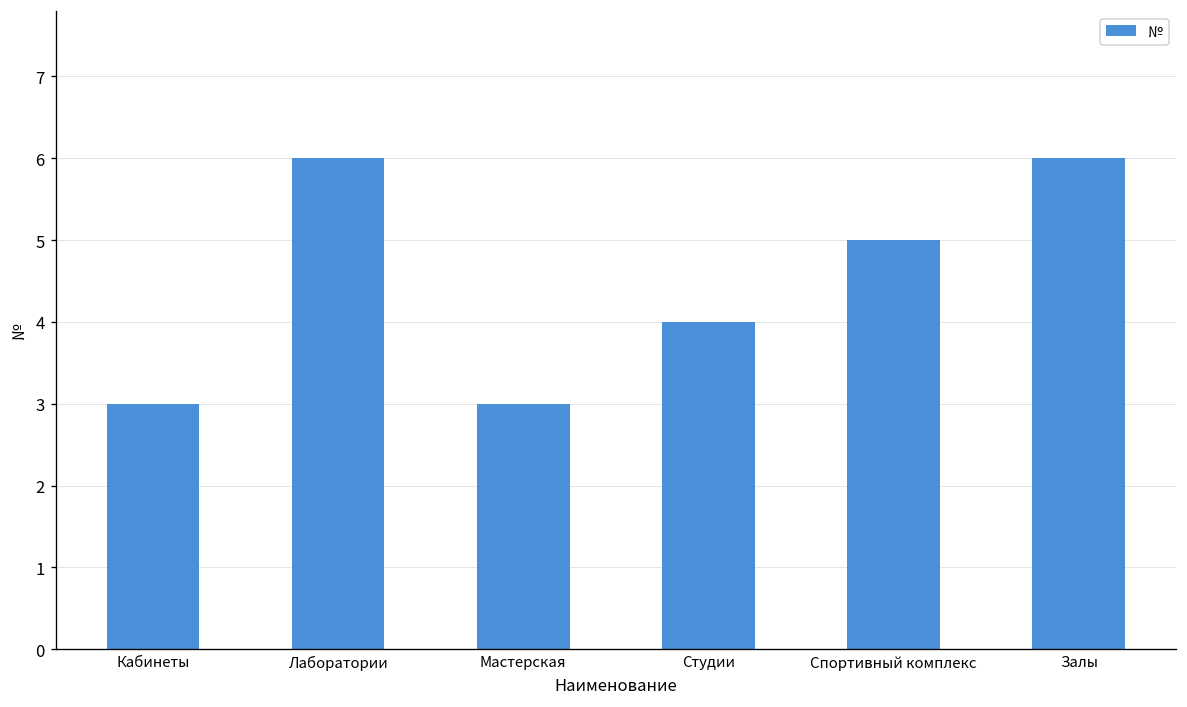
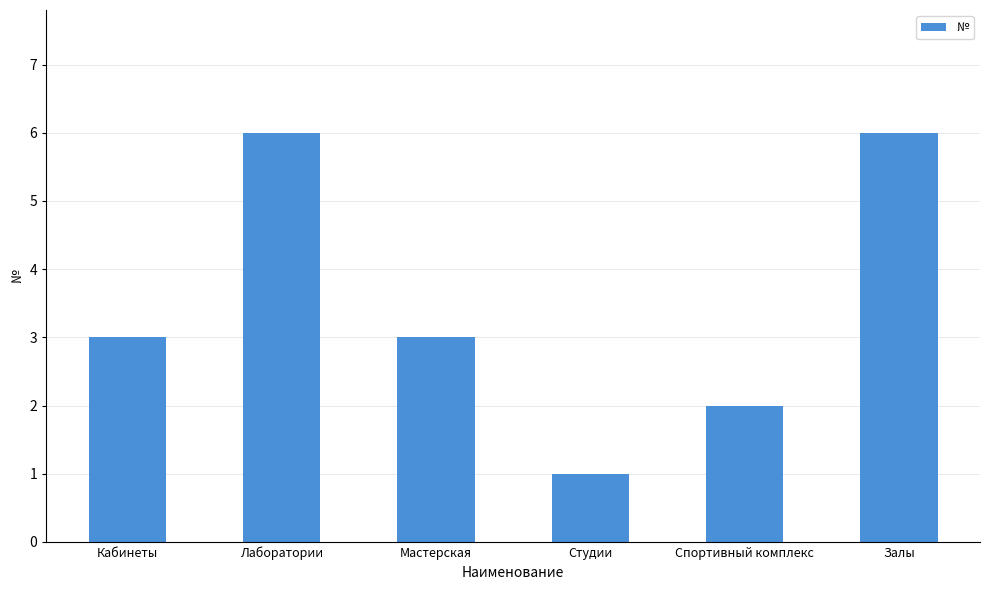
Студии: 4 -> 1
Спортивный комплекс: 5 -> 2
